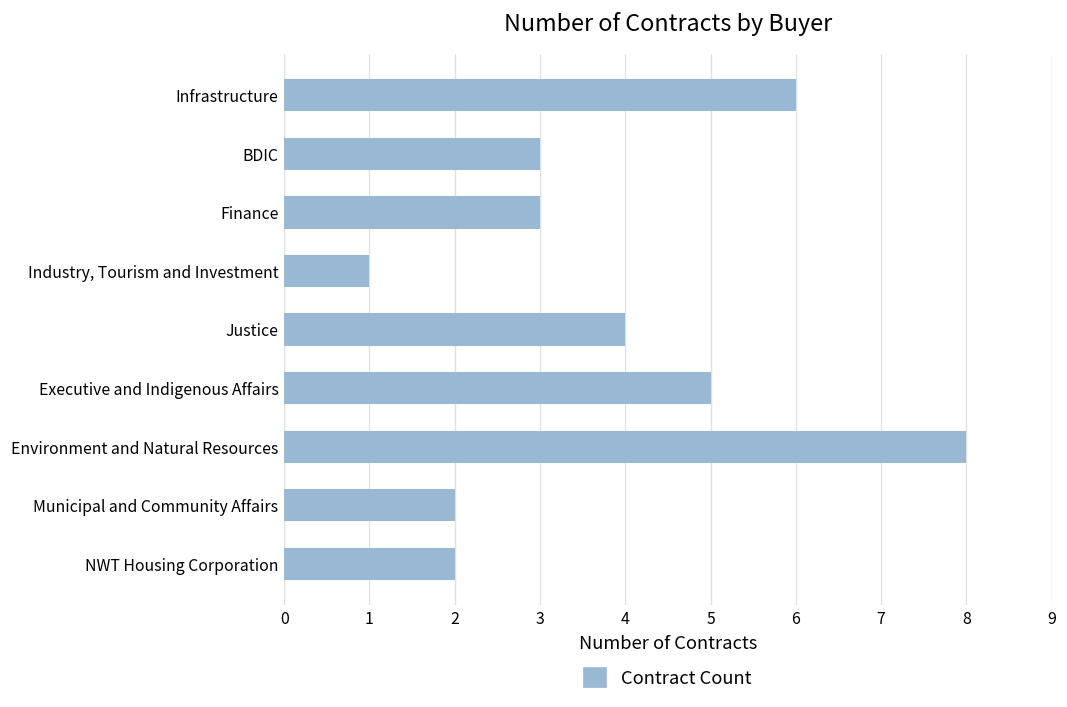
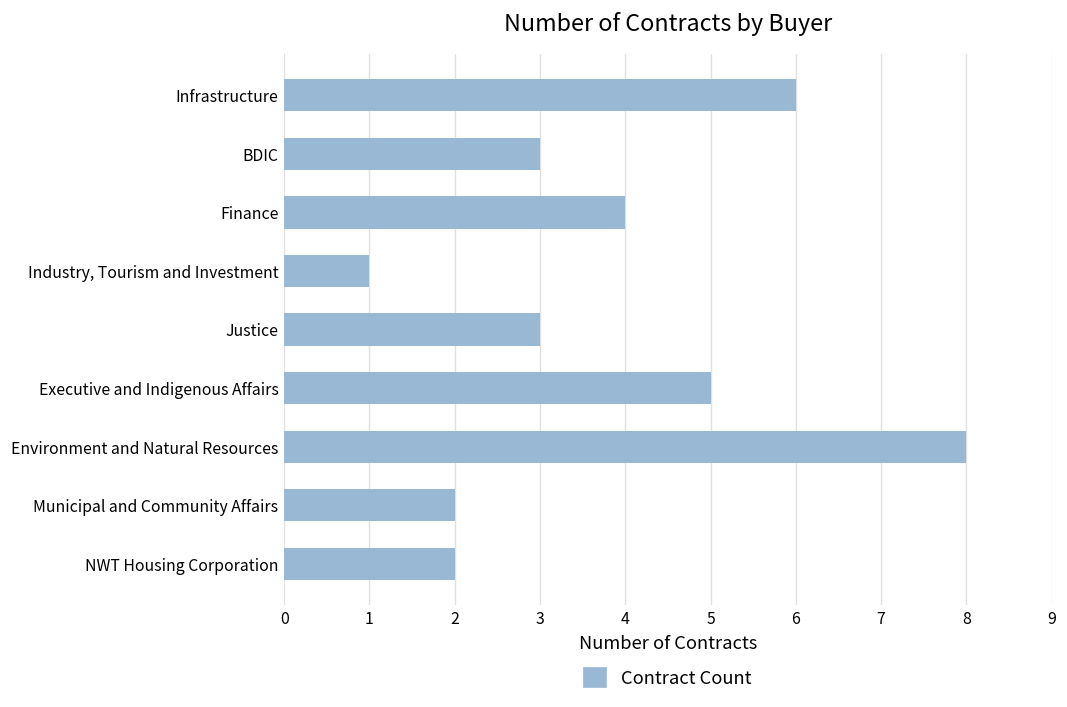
Finance: 3 -> 4
Justice: 4 -> 3
